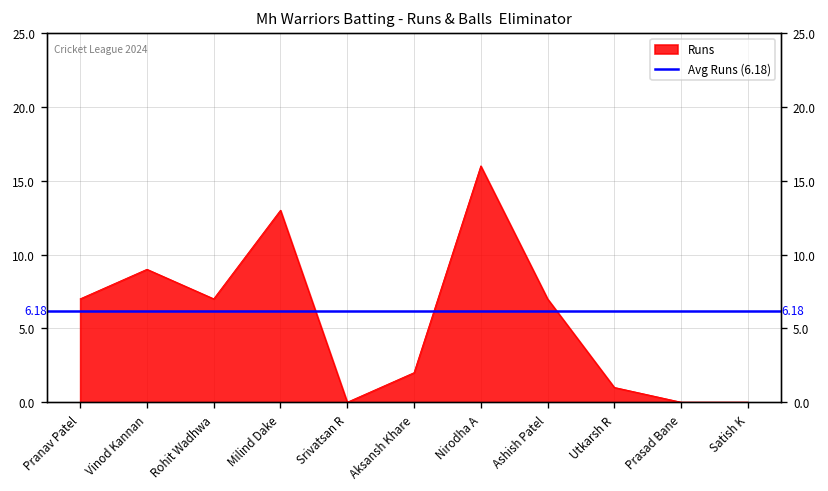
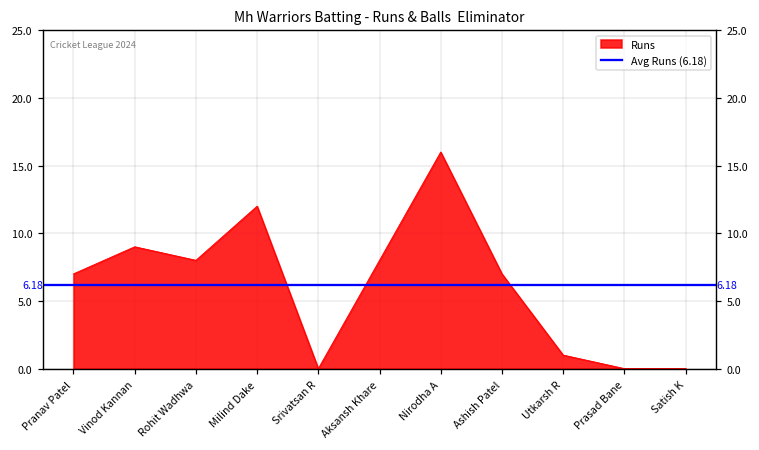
Rohit Wadhwa: 7 -> 8
Milind Dake: 13 -> 12
Aksansh Khare: 2 -> 8
